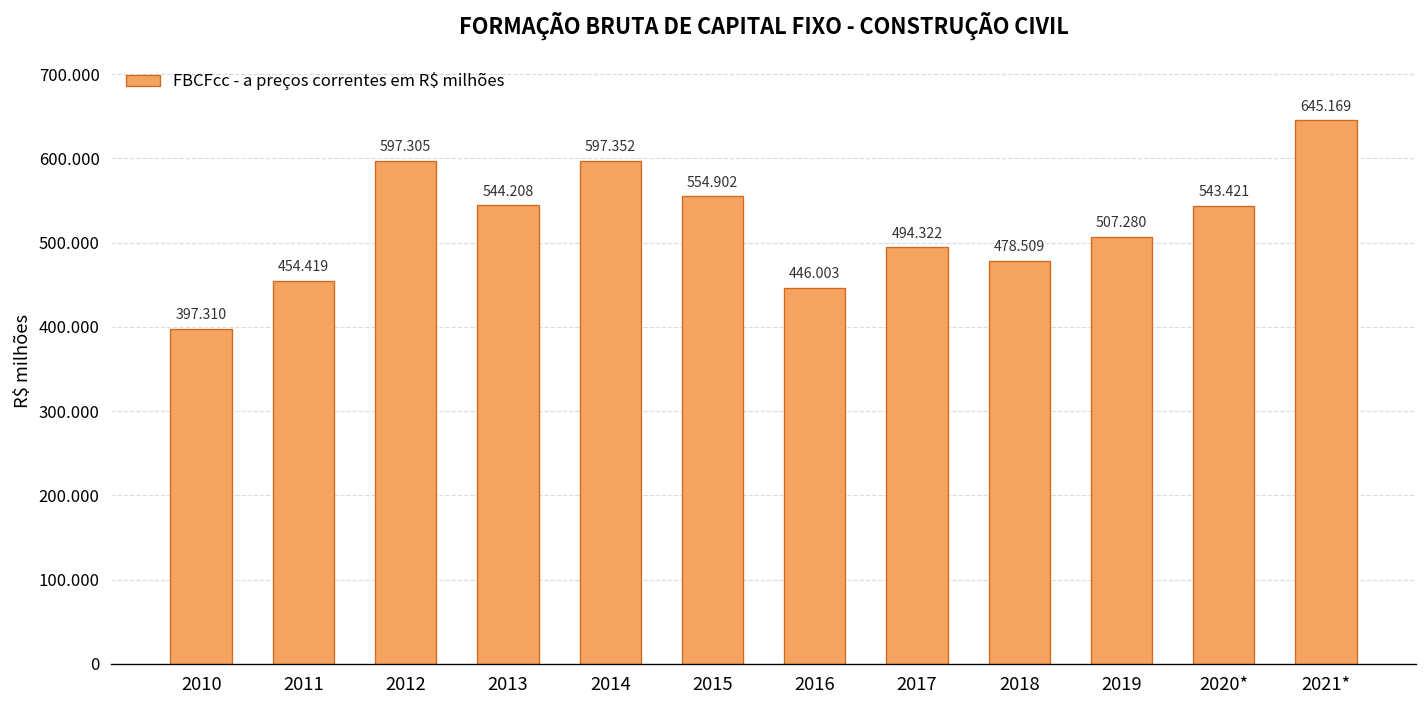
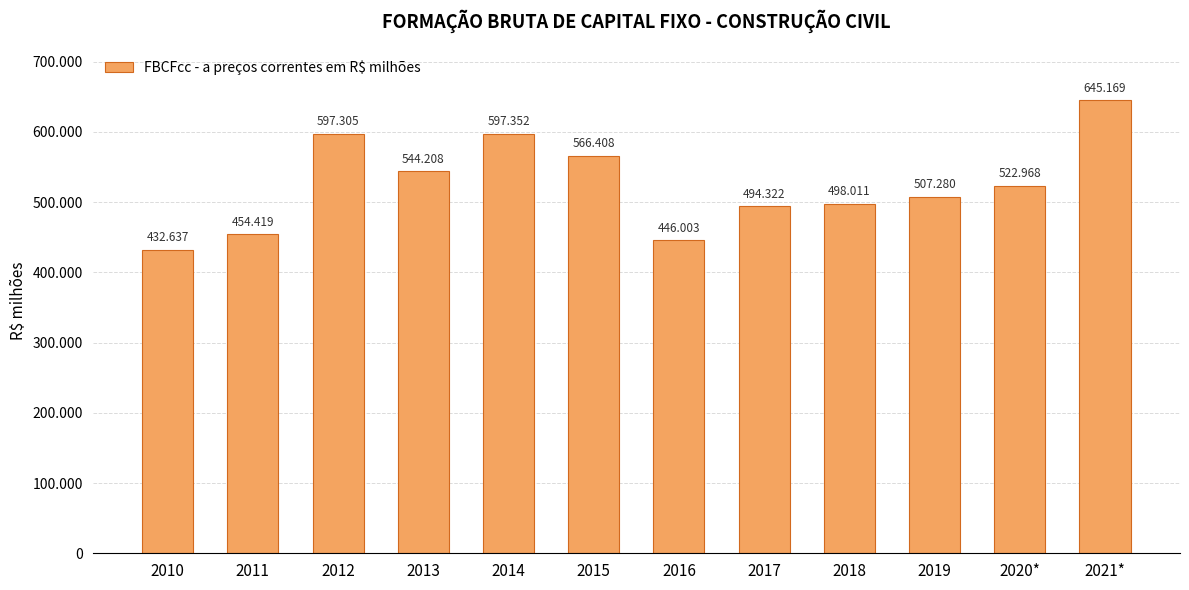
2010: 397.310 -> 432.637
2015: 554.902 -> 566.408
2018: 478.509 -> 498.011
2020*: 543.421 -> 522.968
